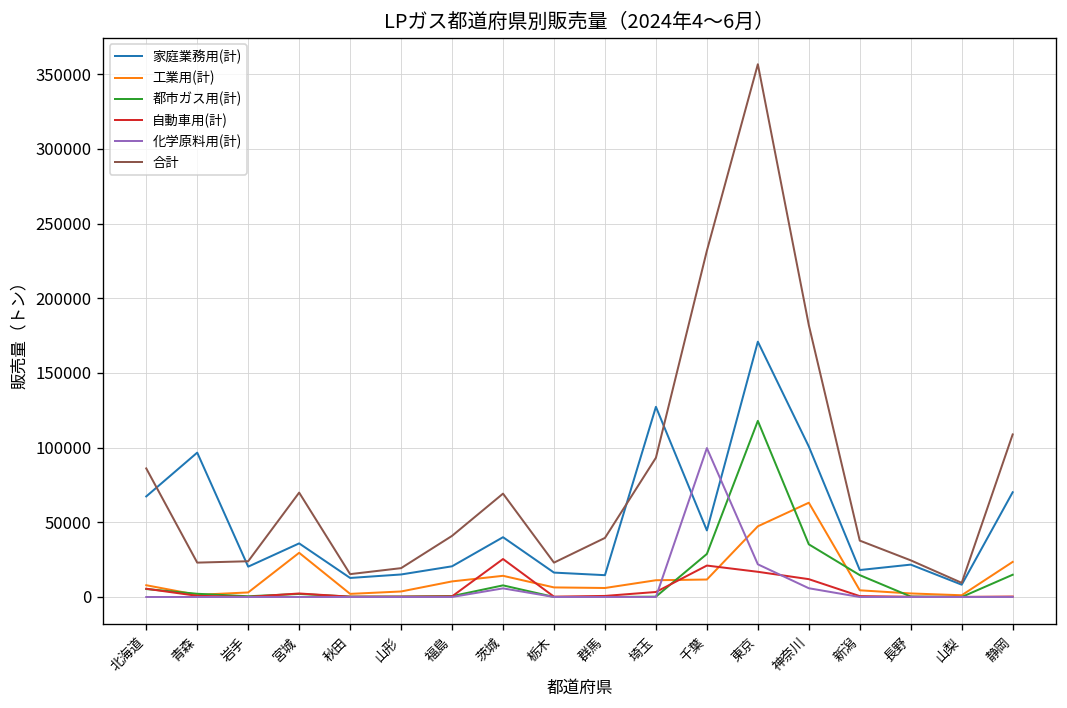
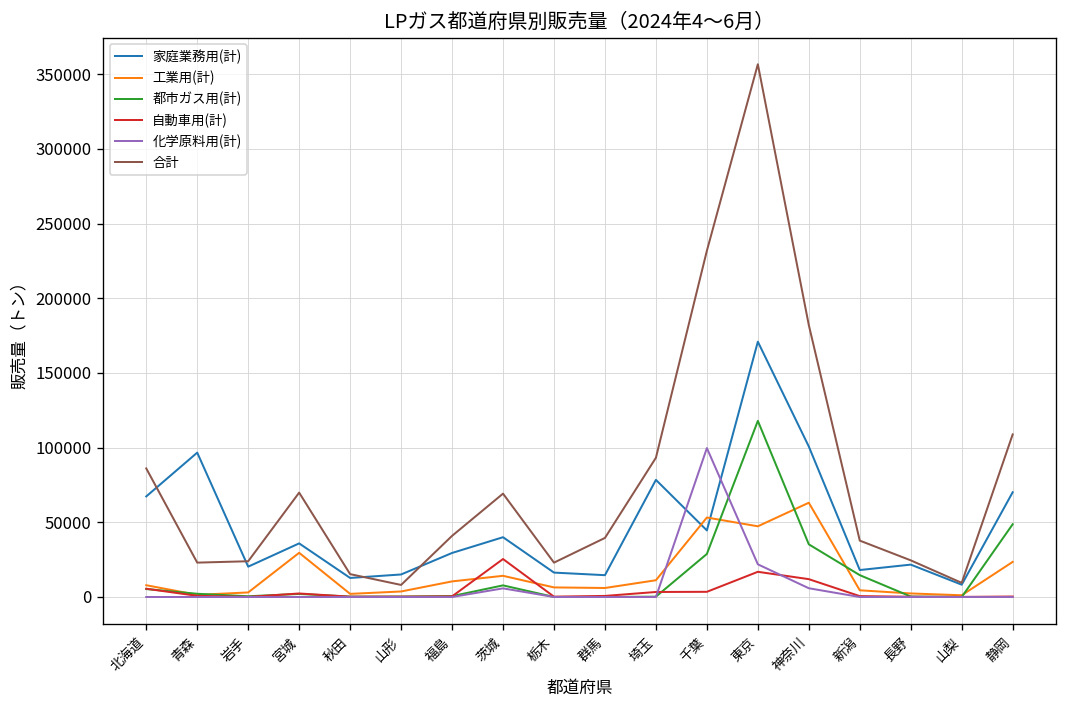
合計, 山形: 19000 -> 8000
家庭業務用(計), 福島: 21000 -> 29000
家庭業務用(計), 埼玉: 127000 -> 78000
工業用(計), 千葉: 12000 -> 53000
自動車用(計), 千葉: 21000 -> 3000
都市ガス用(計), 静岡: 15000 -> 49000
